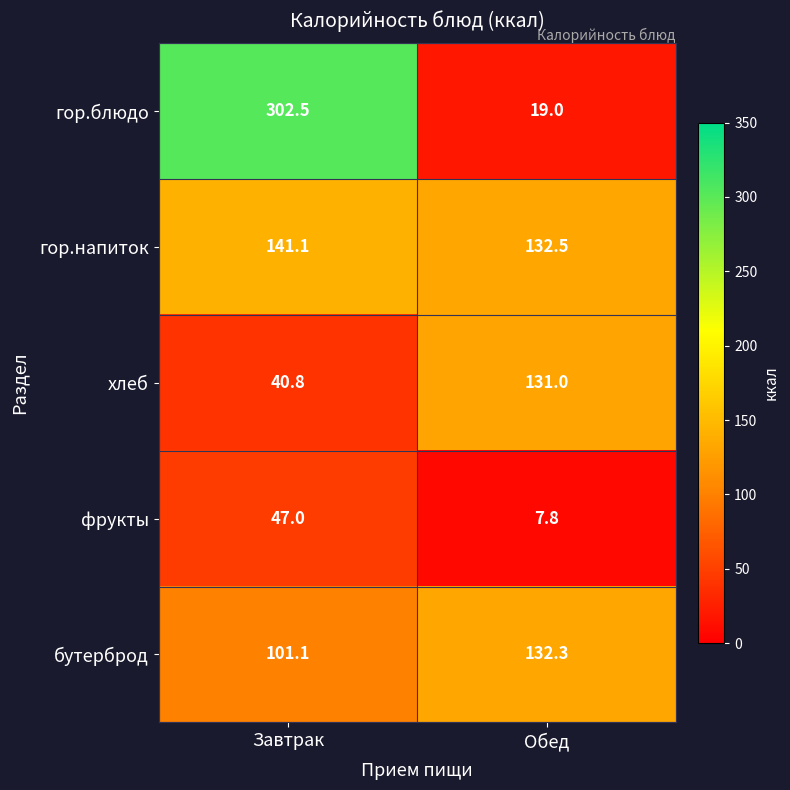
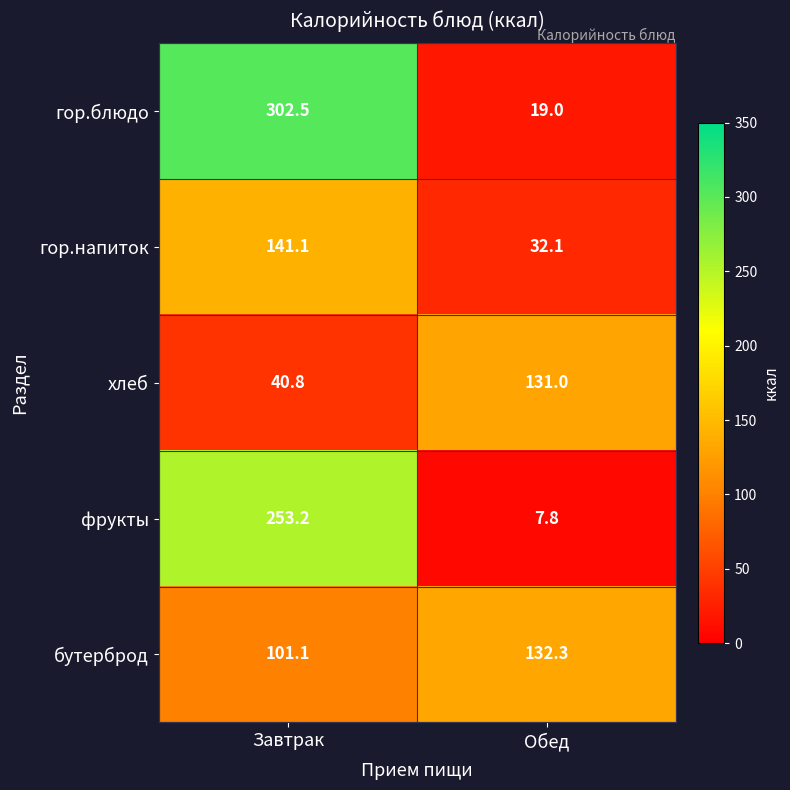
гор.напиток, Обед: 132.5 -> 32.1
фрукты, Завтрак: 47.0 -> 253.2
